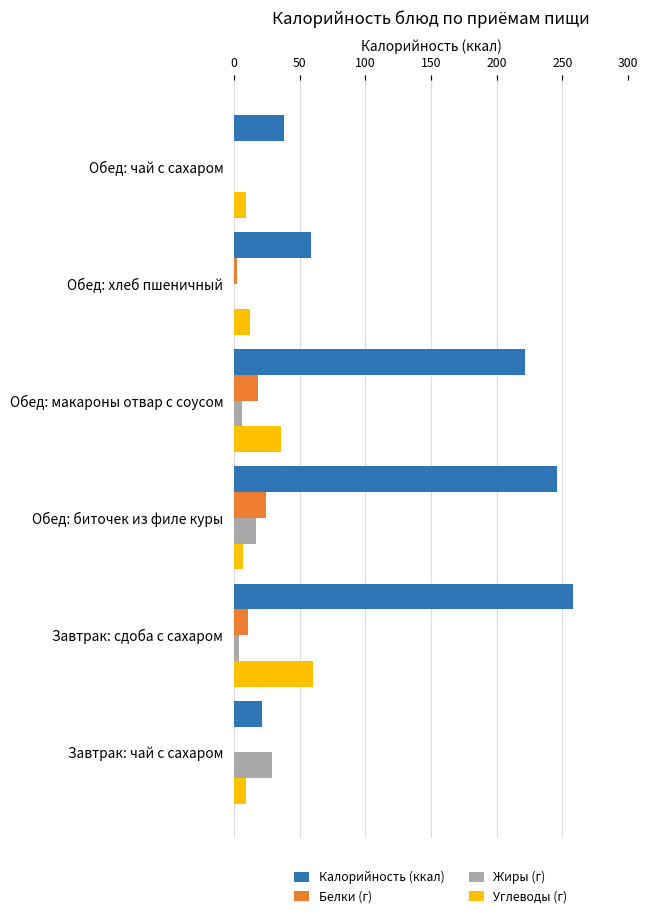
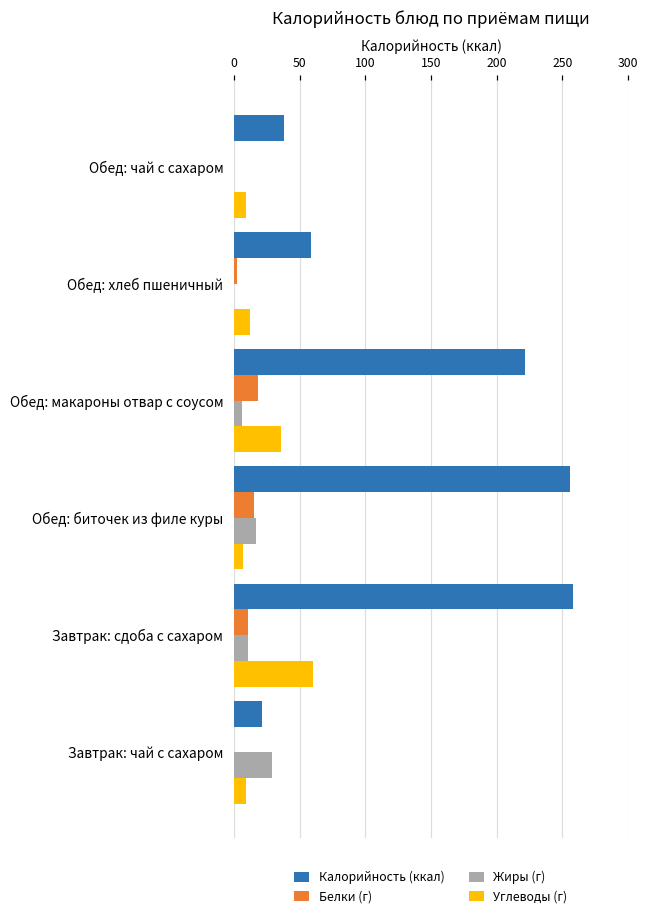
Калорийность (ккал), Обед: биточек из филе куры: 246 -> 256
Белки (г), Обед: биточек из филе куры: 24 -> 15
Жиры (г), Завтрак: сдоба с сахаром: 4 -> 11
